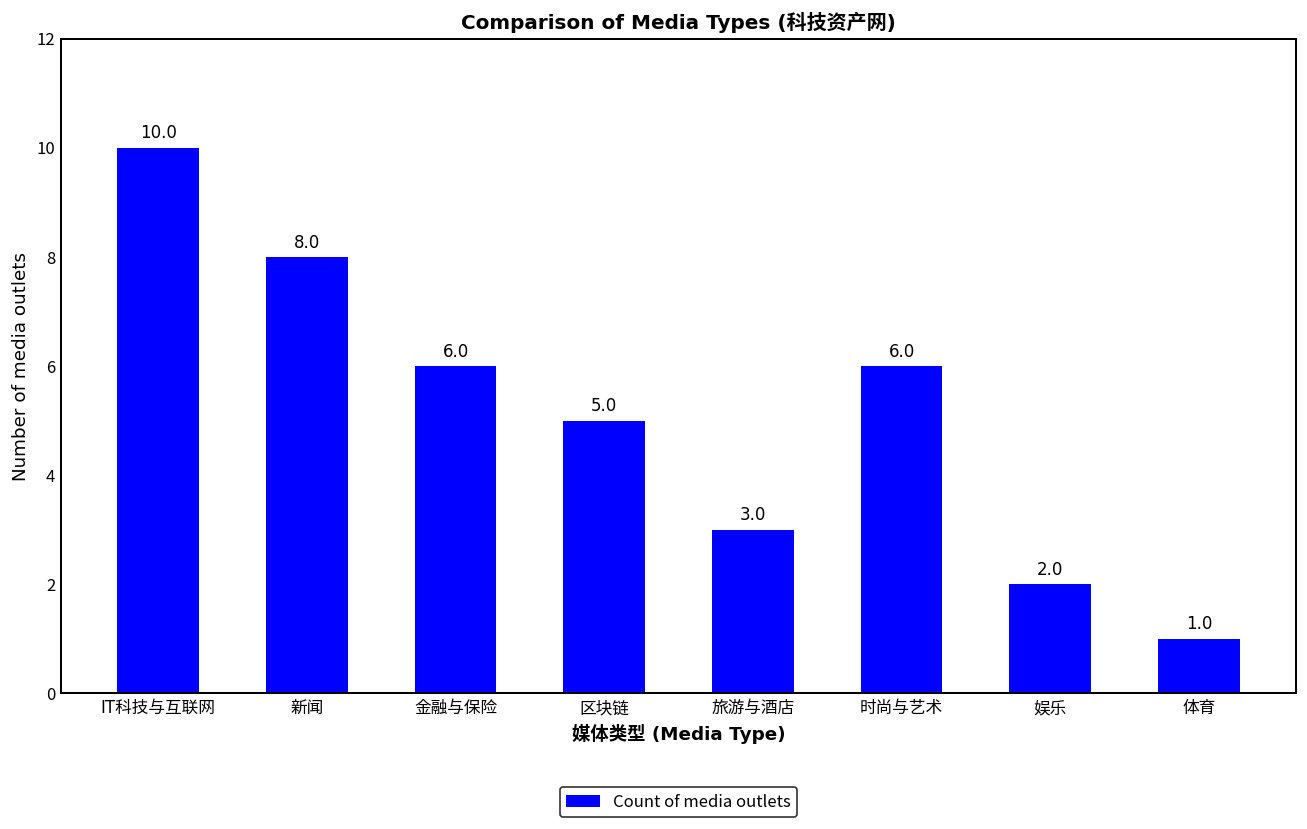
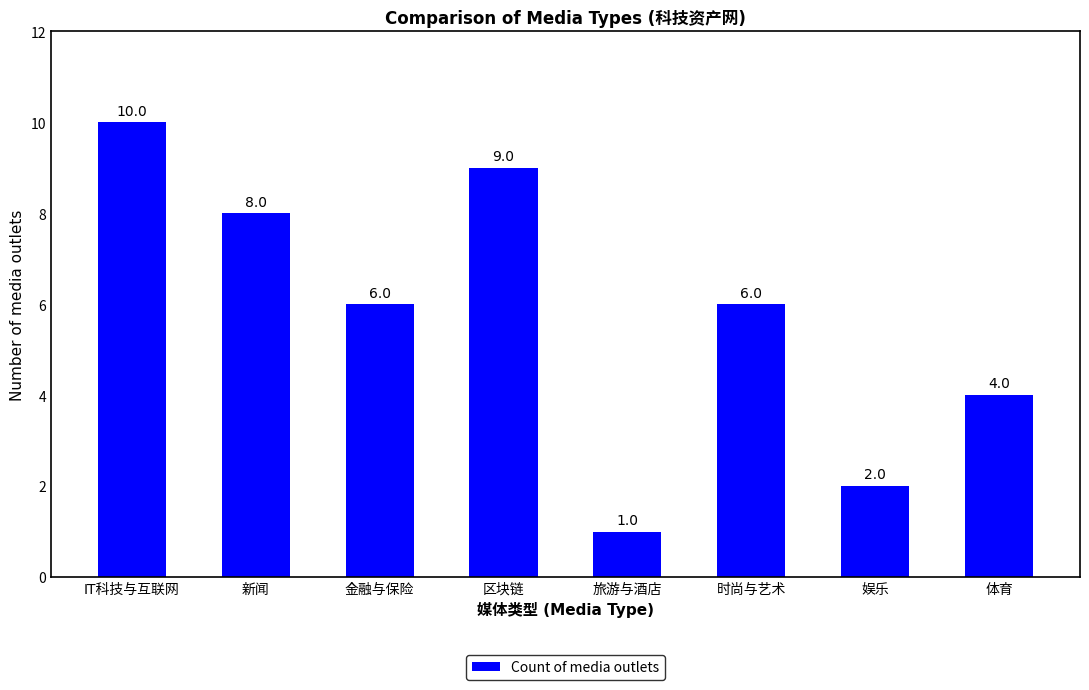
区块链: 5.0 -> 9.0
旅游与酒店: 3.0 -> 1.0
体育: 1.0 -> 4.0
